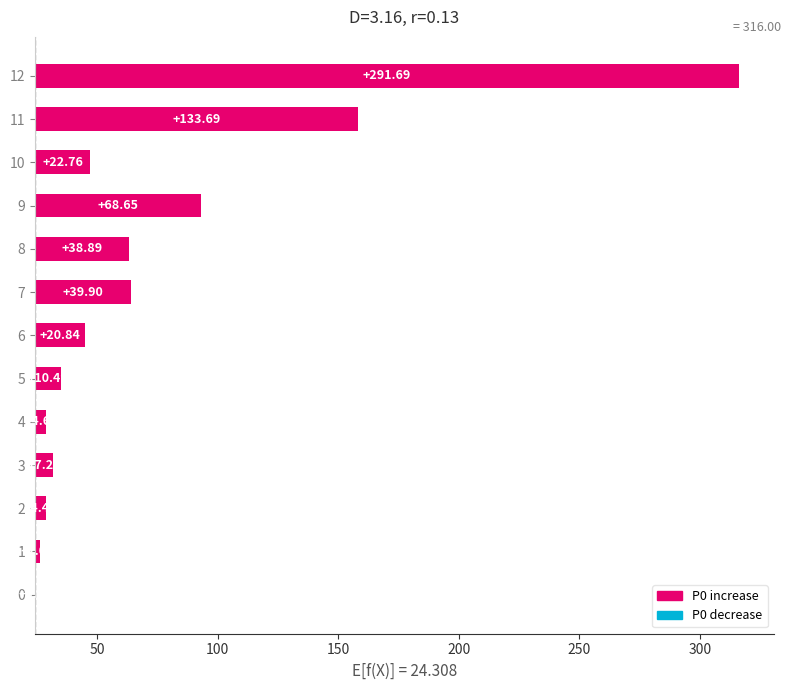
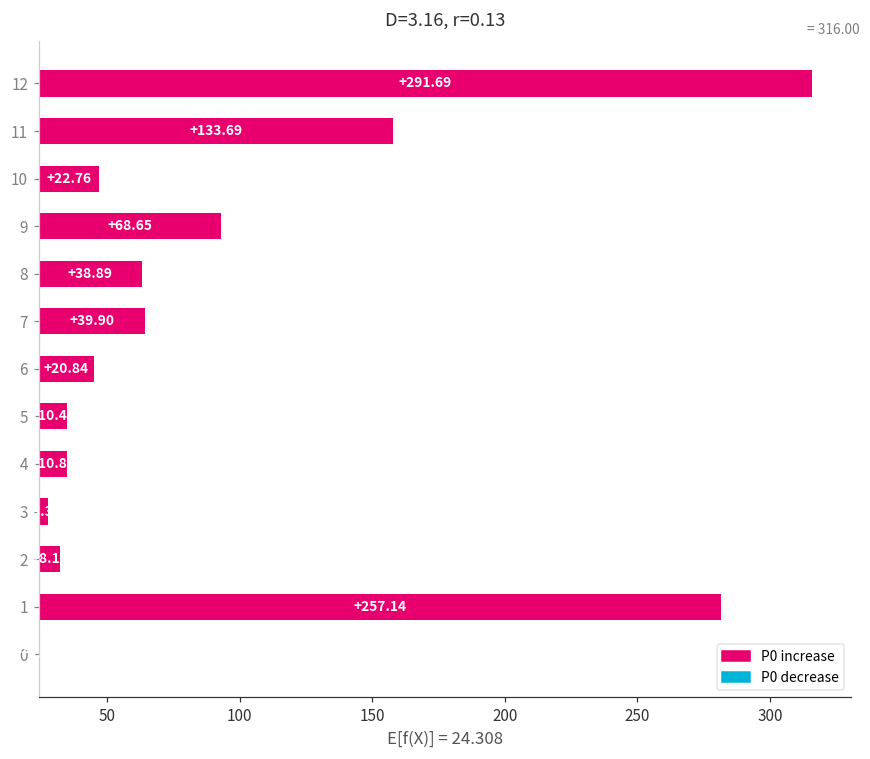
4: 29 -> 35
3: 32 -> 28
2: 29 -> 32
1: 26 -> 281
